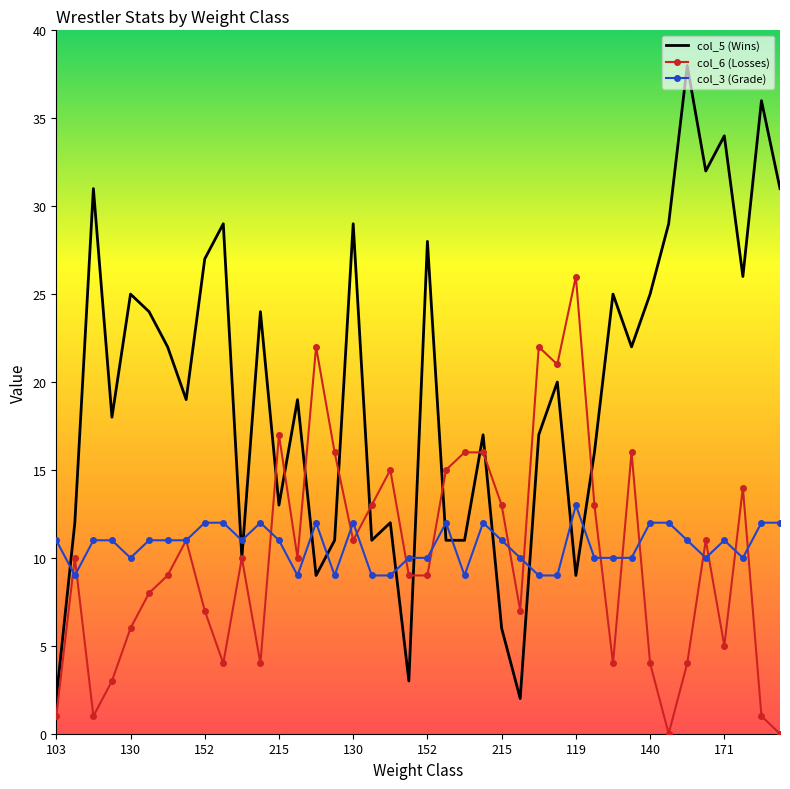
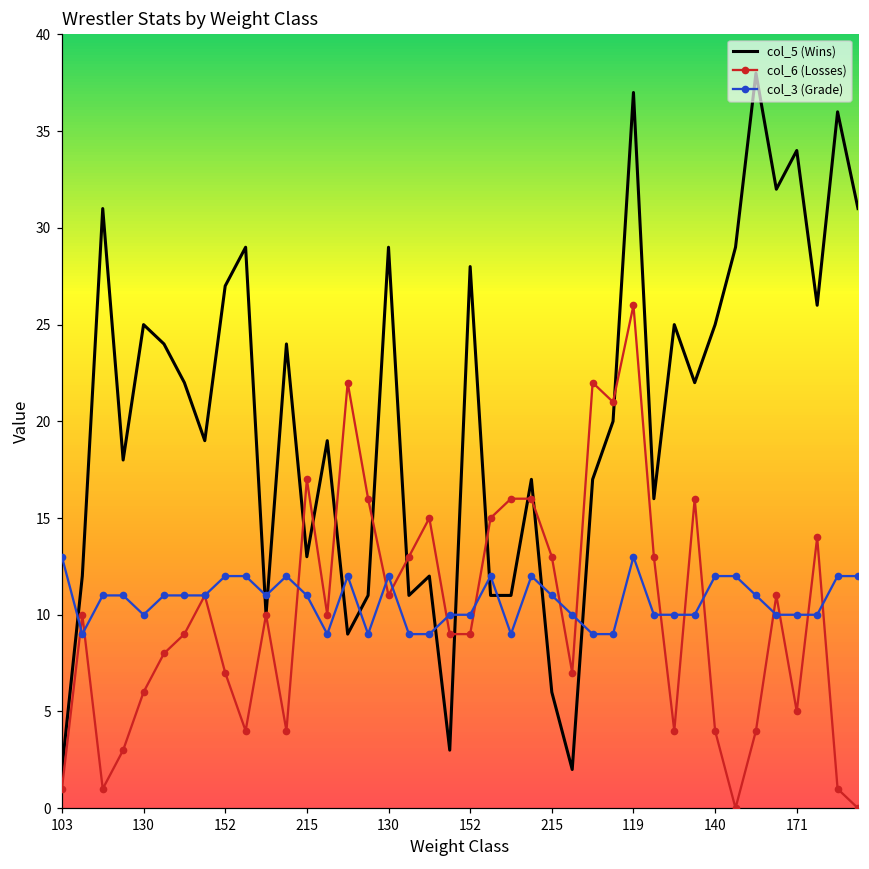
col_3 (Grade), 103: 11 -> 13
col_5 (Wins), 119: 9 -> 37
col_3 (Grade), 171: 11 -> 10
